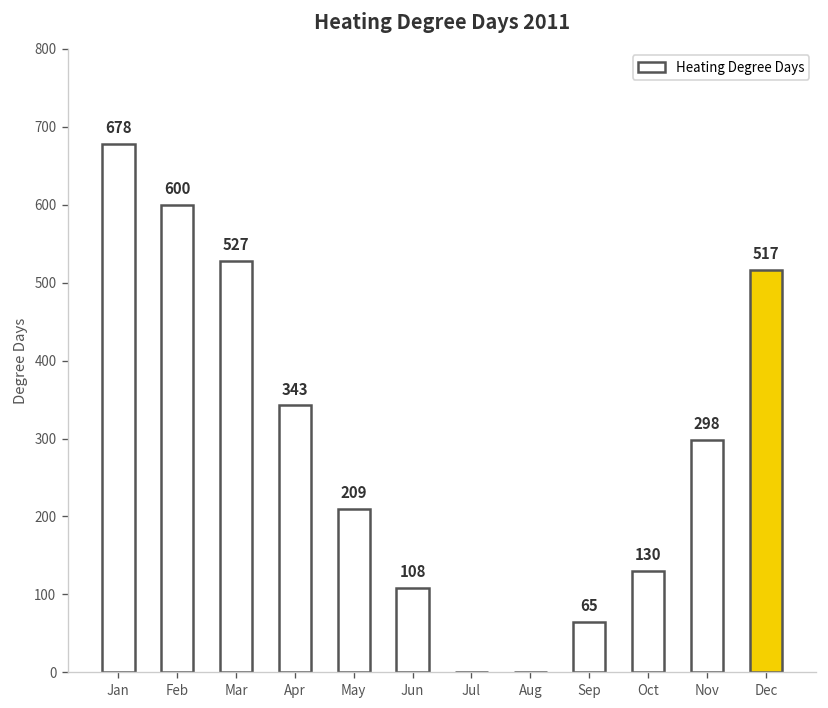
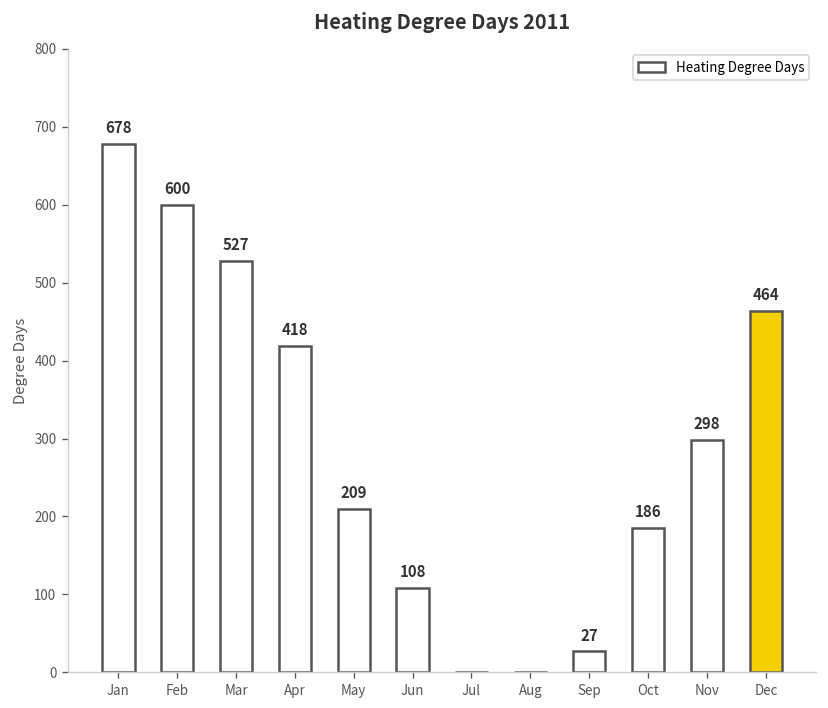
Apr: 343 -> 418
Sep: 65 -> 27
Oct: 130 -> 186
Dec: 517 -> 464
